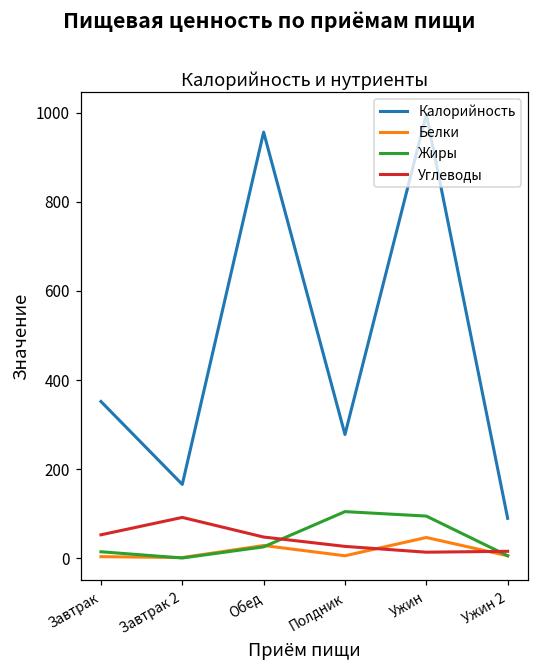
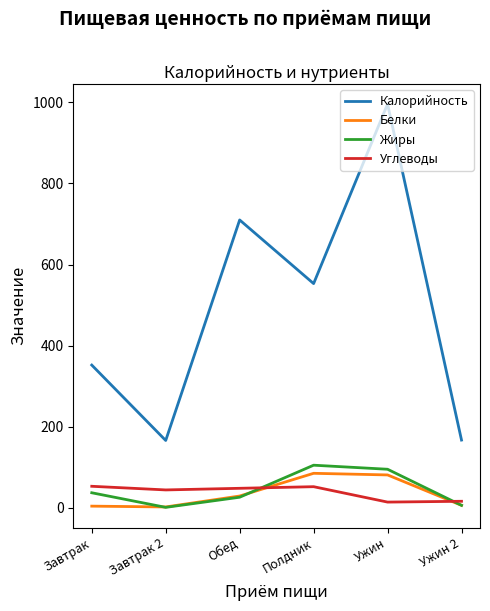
Жиры, Завтрак: 20 -> 40
Углеводы, Завтрак 2: 90 -> 40
Калорийность, Обед: 960 -> 710
Калорийность, Полдник: 280 -> 550
Белки, Полдник: 10 -> 90
Углеводы, Полдник: 30 -> 50
Белки, Ужин: 50 -> 80
Калорийность, Ужин 2: 90 -> 170
